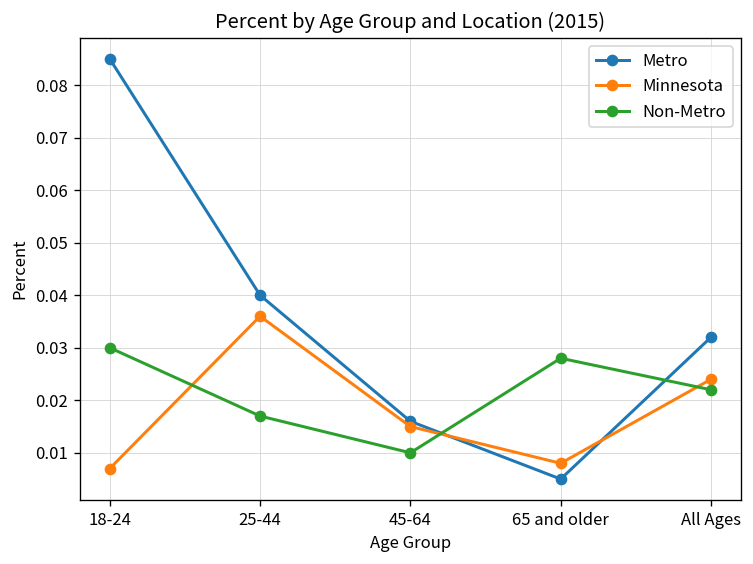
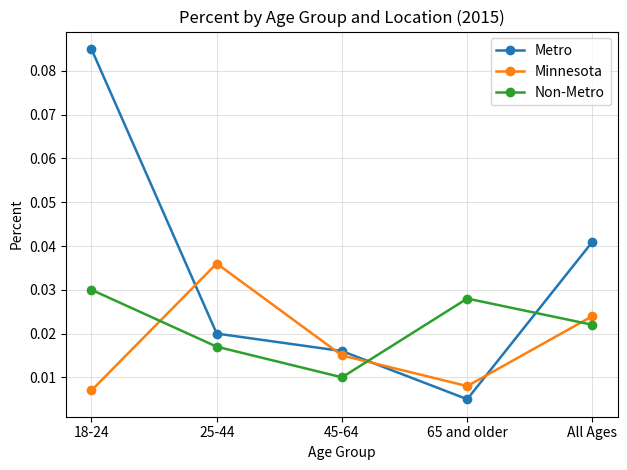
Metro, 25-44: 0.04 -> 0.02
Metro, All Ages: 0.032 -> 0.041
